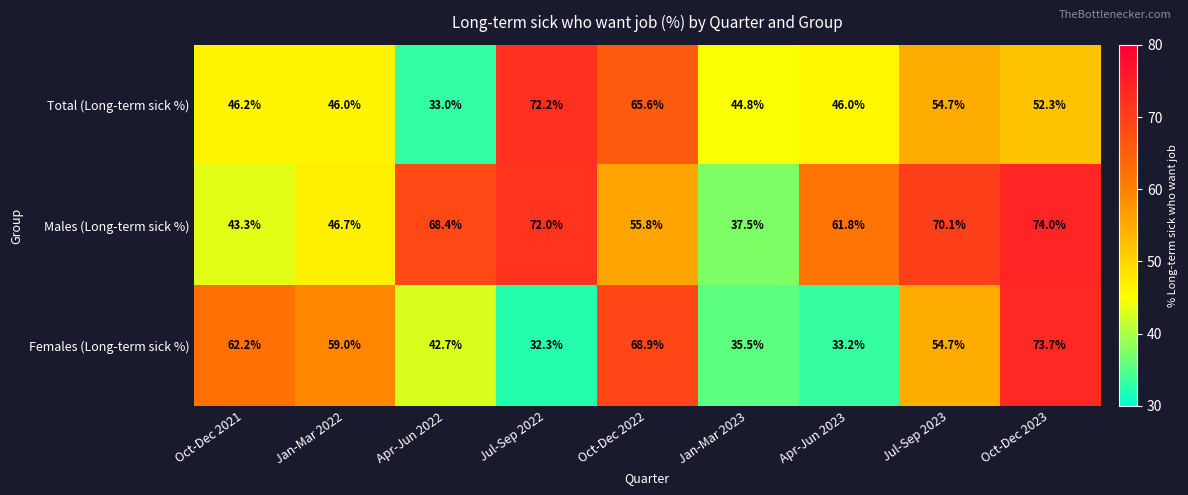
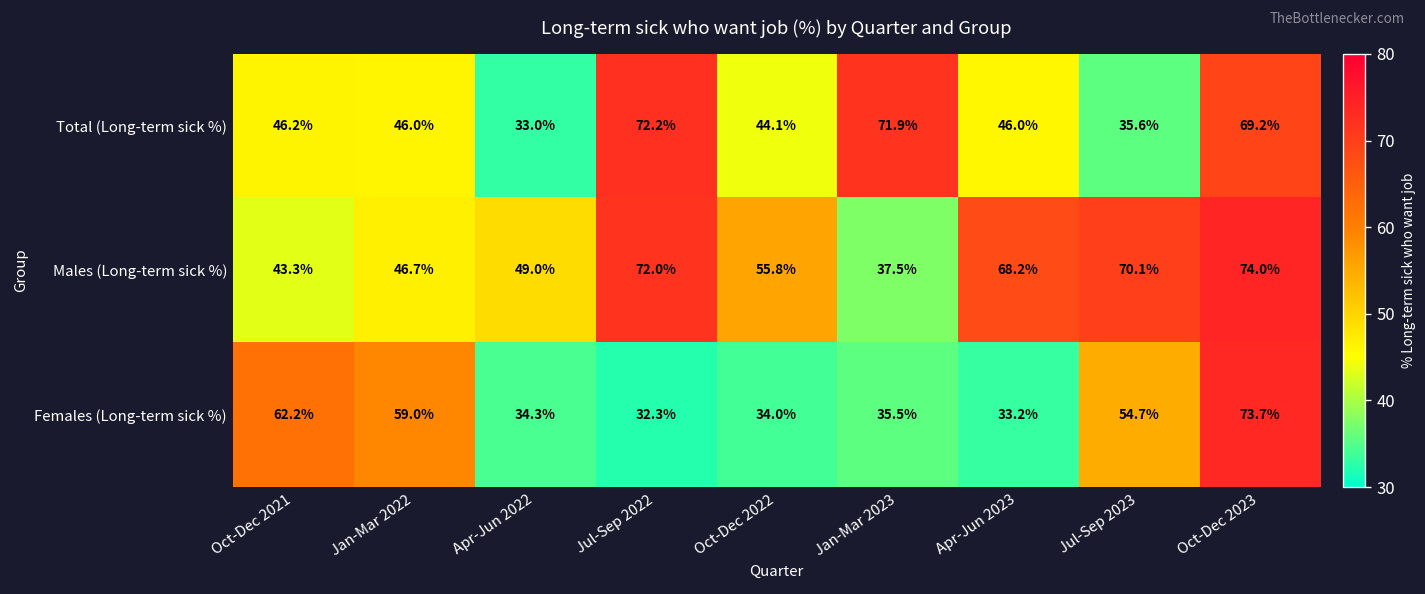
Total (Long-term sick %), Oct-Dec 2022: 65.6% -> 44.1%
Total (Long-term sick %), Jan-Mar 2023: 44.8% -> 71.9%
Total (Long-term sick %), Jul-Sep 2023: 54.7% -> 35.6%
Total (Long-term sick %), Oct-Dec 2023: 52.3% -> 69.2%
Males (Long-term sick %), Apr-Jun 2022: 68.4% -> 49.0%
Males (Long-term sick %), Apr-Jun 2023: 61.8% -> 68.2%
Females (Long-term sick %), Apr-Jun 2022: 42.7% -> 34.3%
Females (Long-term sick %), Oct-Dec 2022: 68.9% -> 34.0%
